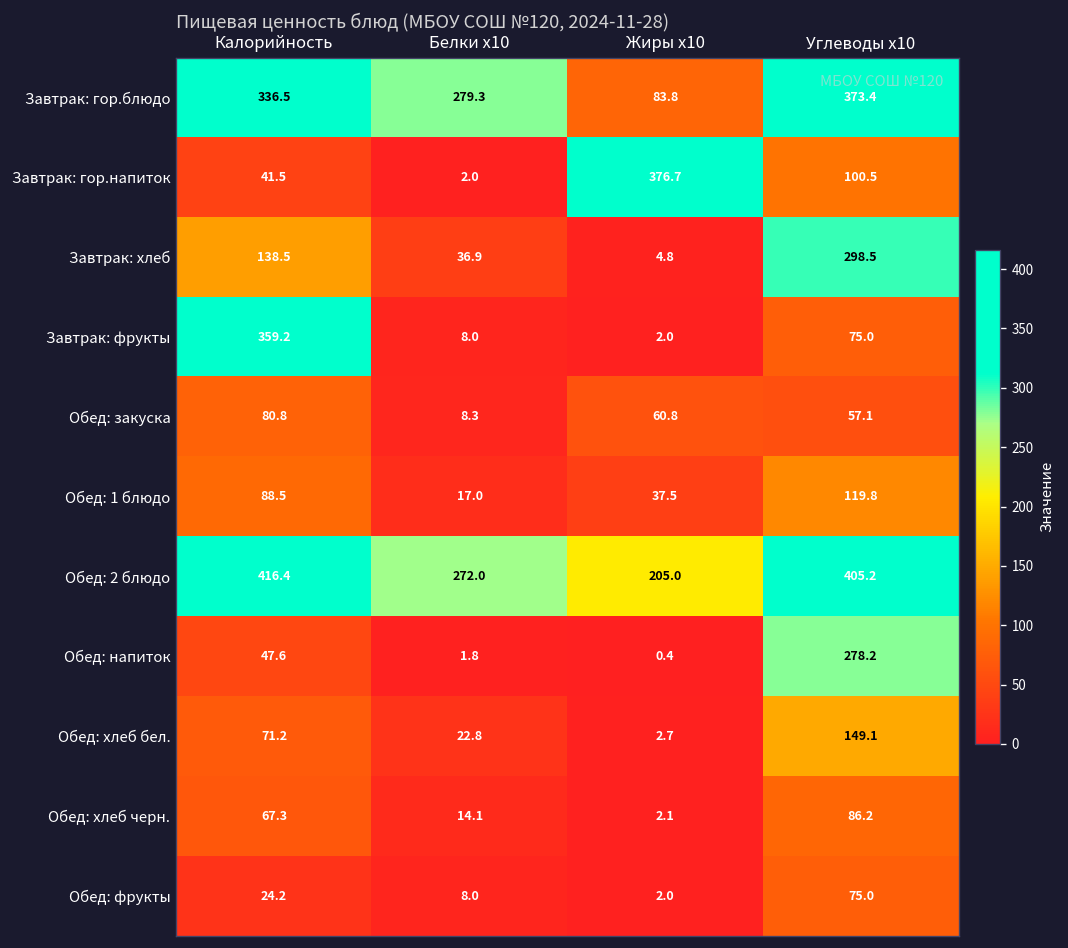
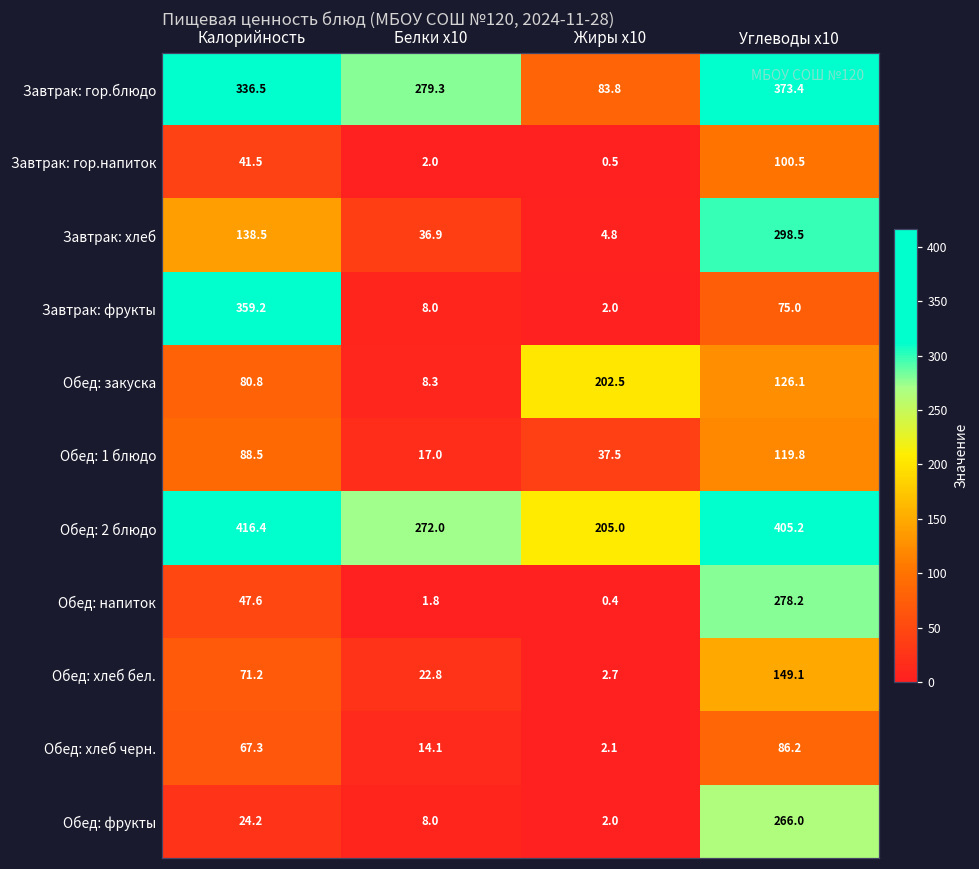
Завтрак: гор.напиток, Жиры x10: 376.7 -> 0.5
Обед: закуска, Жиры x10: 60.8 -> 202.5
Обед: закуска, Углеводы x10: 57.1 -> 126.1
Обед: фрукты, Углеводы x10: 75.0 -> 266.0
